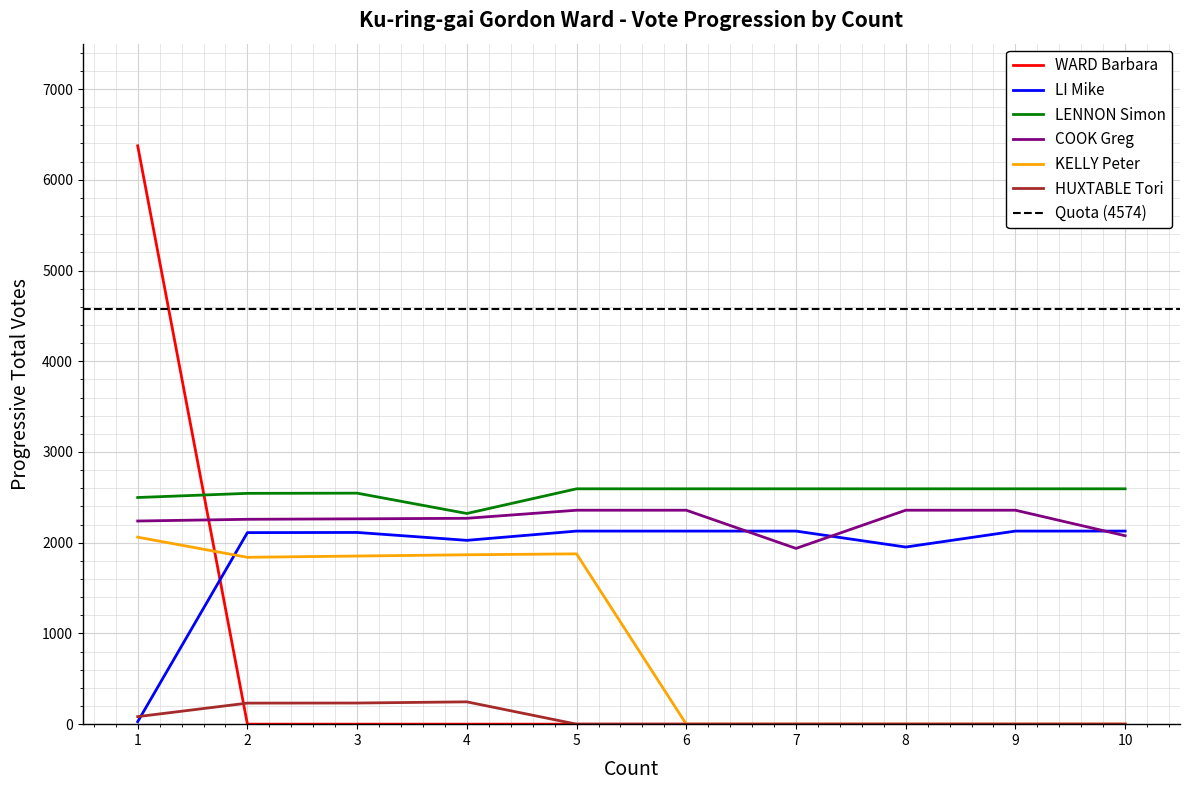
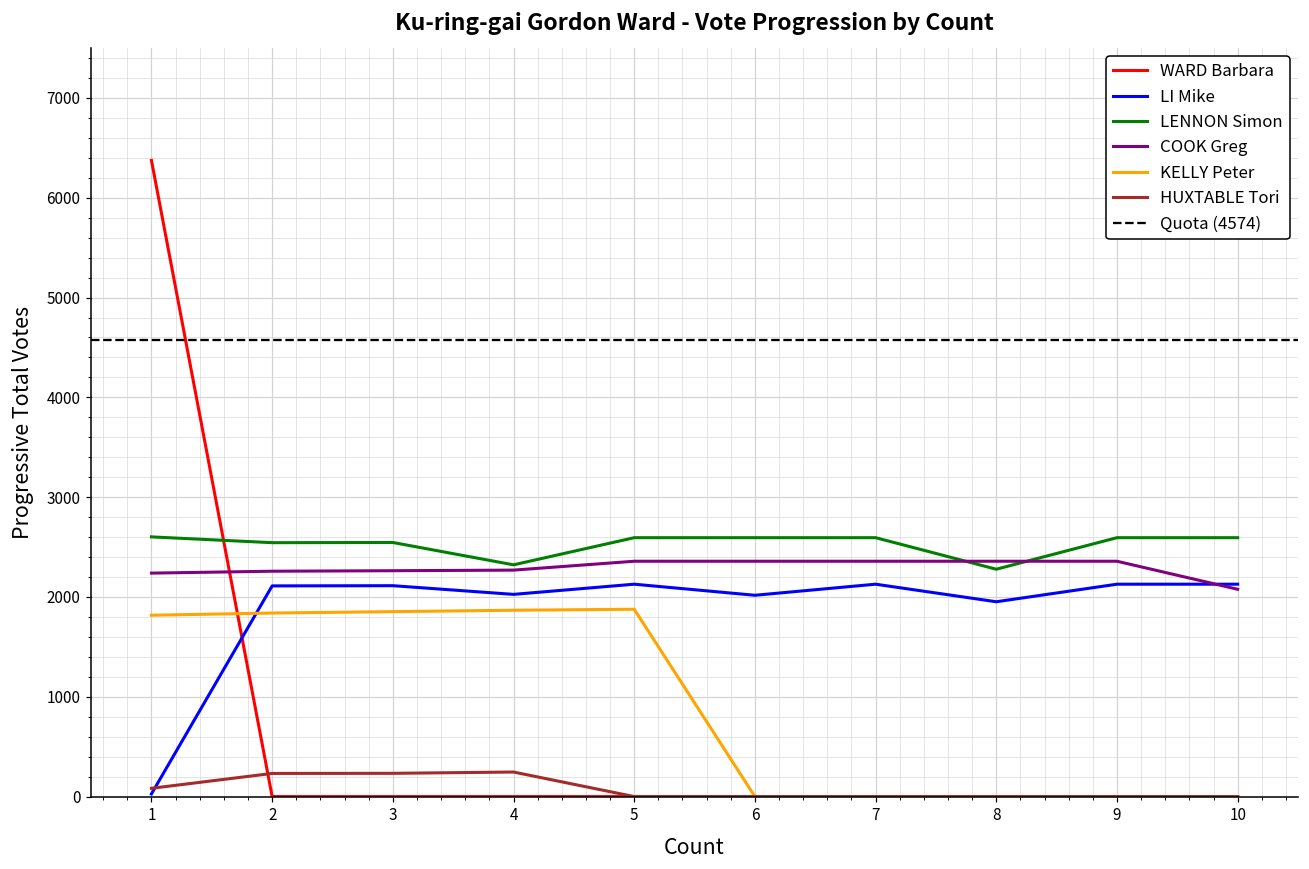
LENNON Simon, 1: 2500 -> 2600
KELLY Peter, 1: 2100 -> 1800
LI Mike, 6: 2100 -> 2000
COOK Greg, 7: 1900 -> 2400
LENNON Simon, 8: 2600 -> 2300
